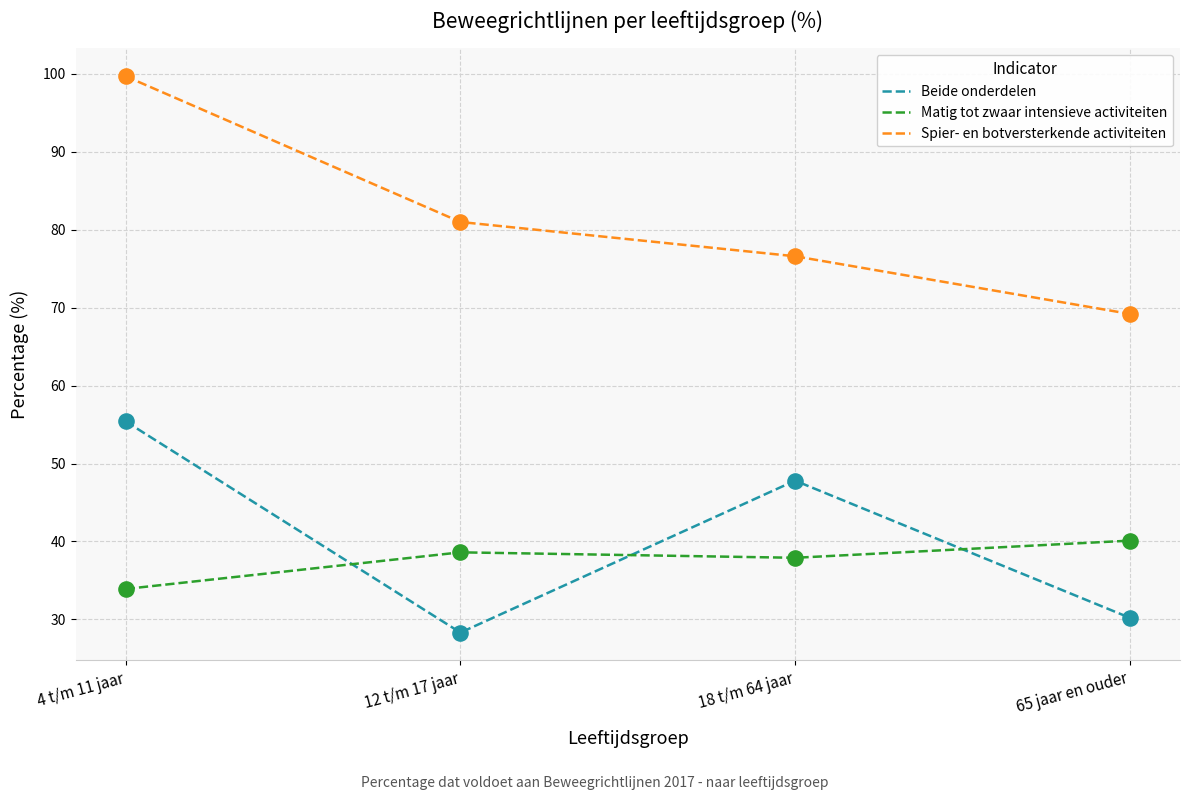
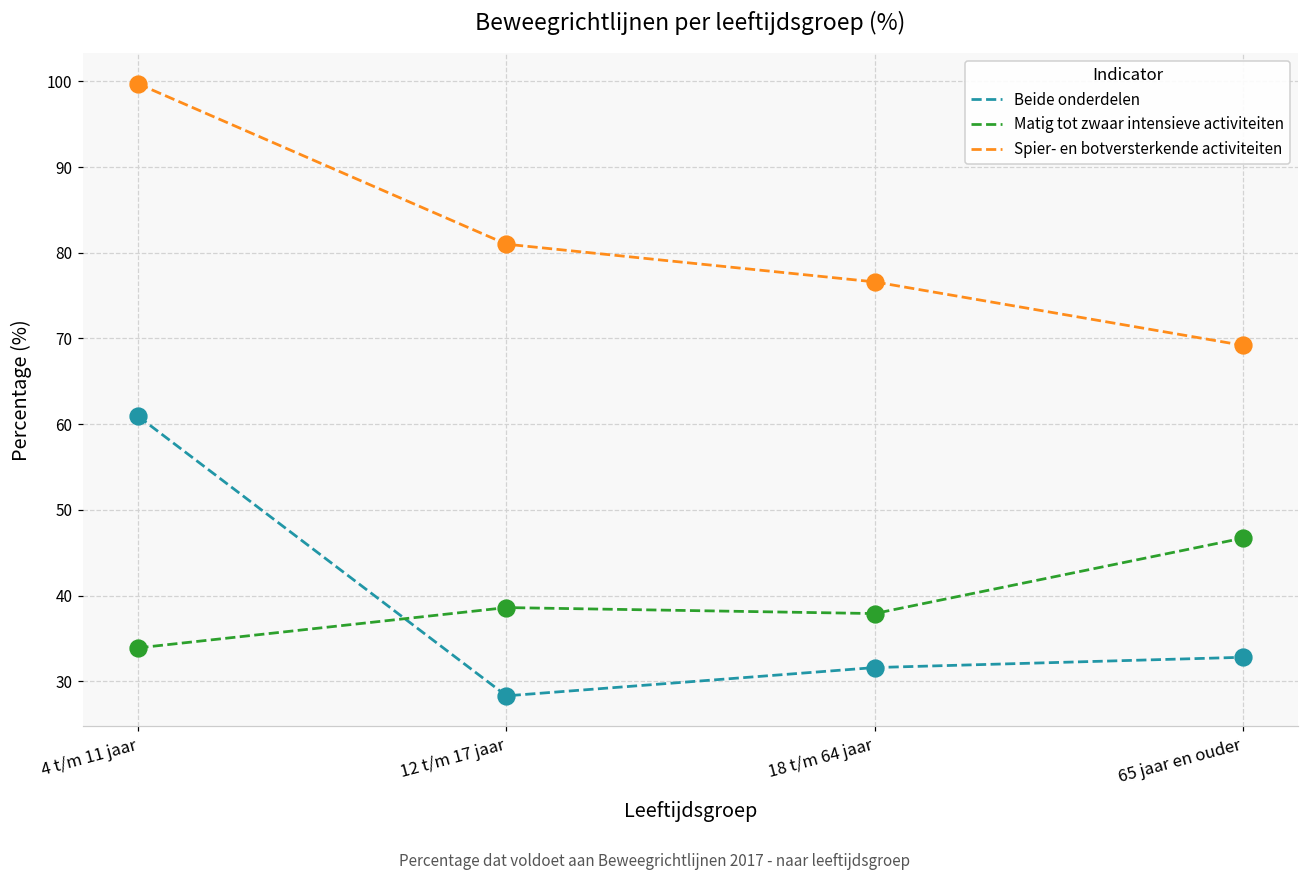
Beide onderdelen, 4 t/m 11 jaar: 55 -> 61
Beide onderdelen, 18 t/m 64 jaar: 48 -> 32
Beide onderdelen, 65 jaar en ouder: 30 -> 33
Matig tot zwaar intensieve activiteiten, 65 jaar en ouder: 40 -> 47
